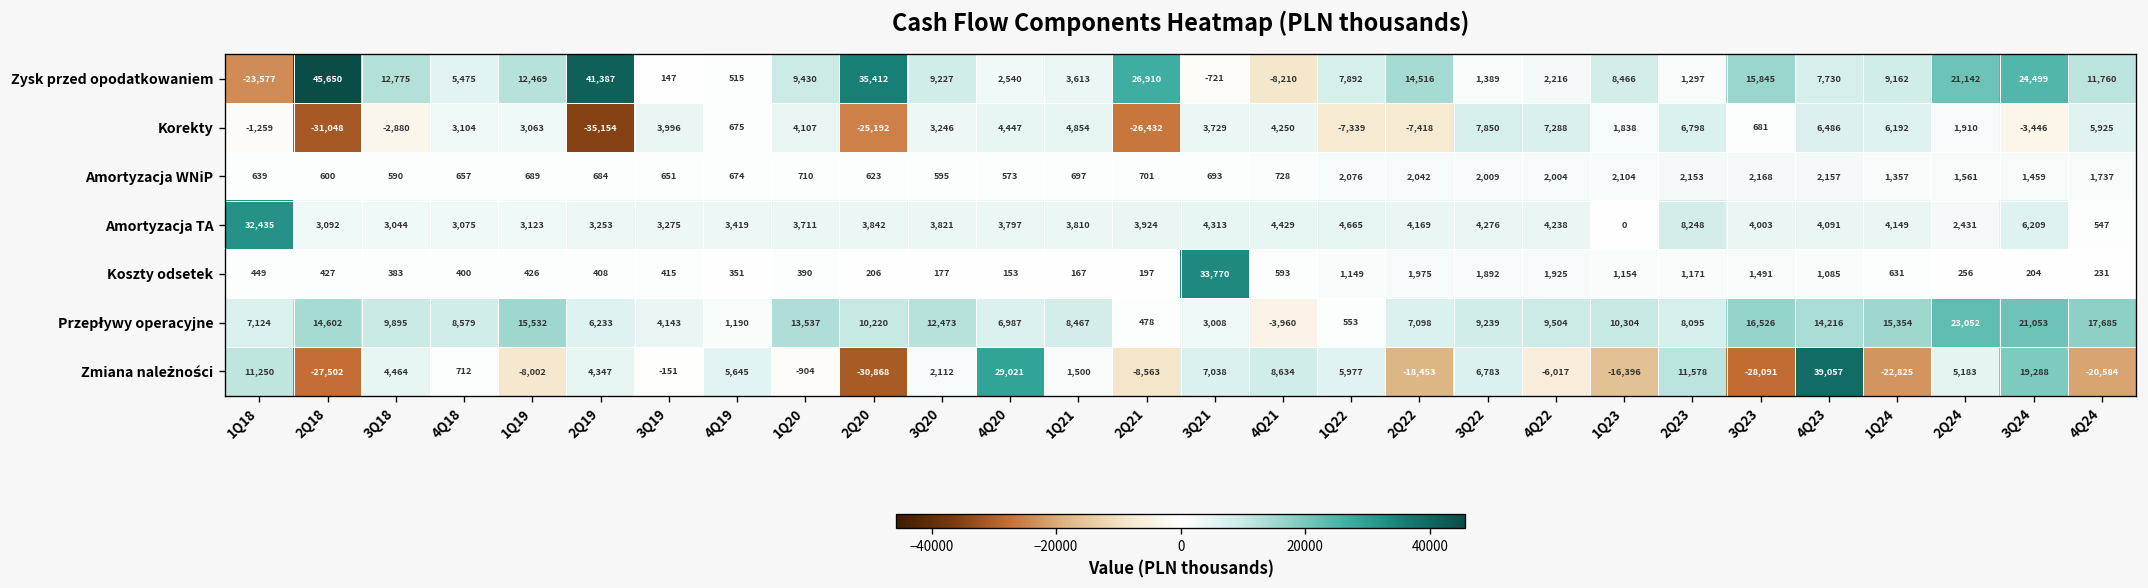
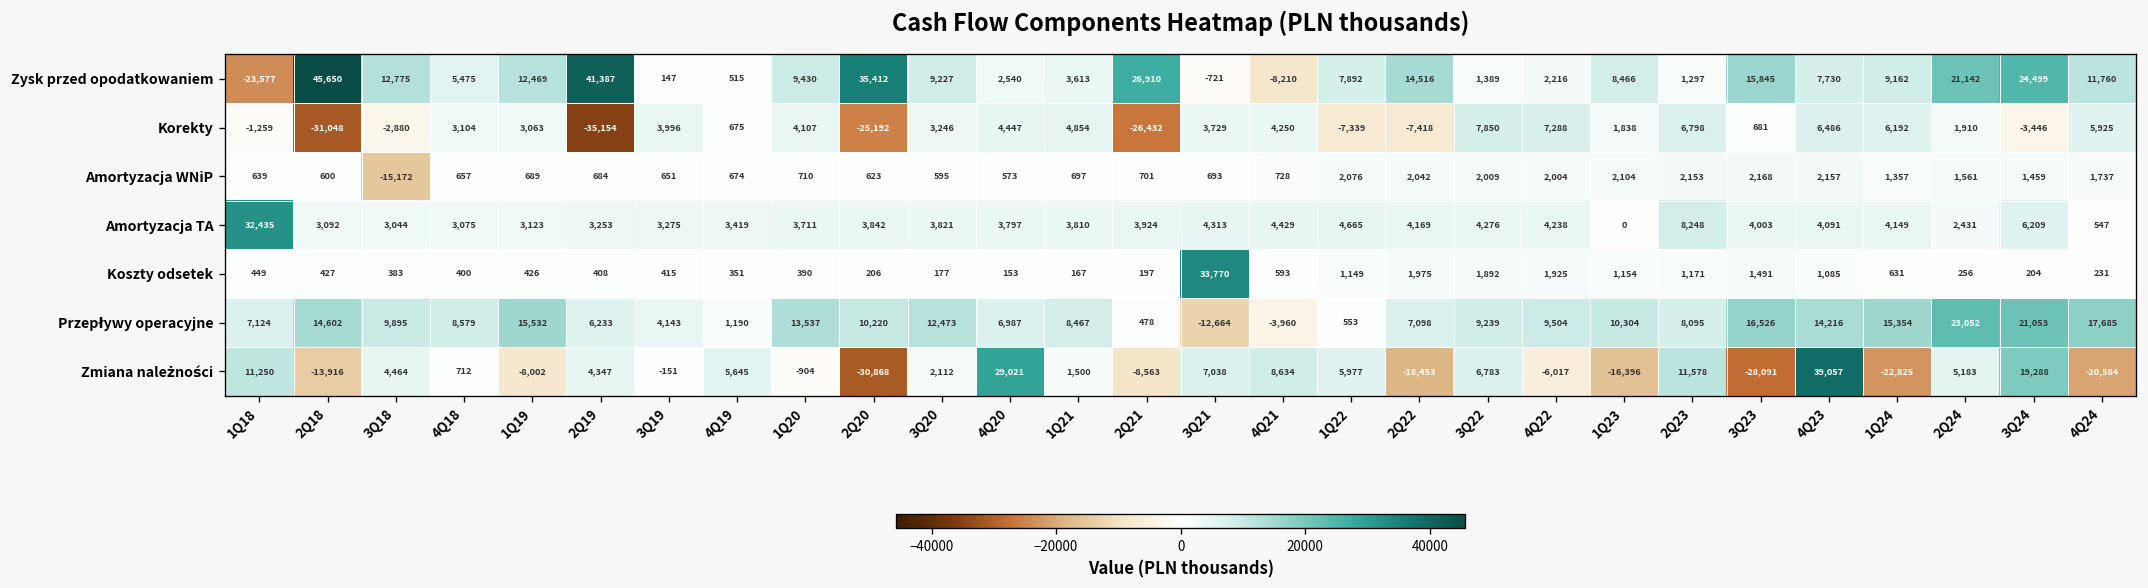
Amortyzacja WNiP, 3Q18: 590 -> -15,172
Przepływy operacyjne, 3Q21: 3,008 -> -12,664
Zmiana należności, 2Q18: -27,502 -> -13,916
